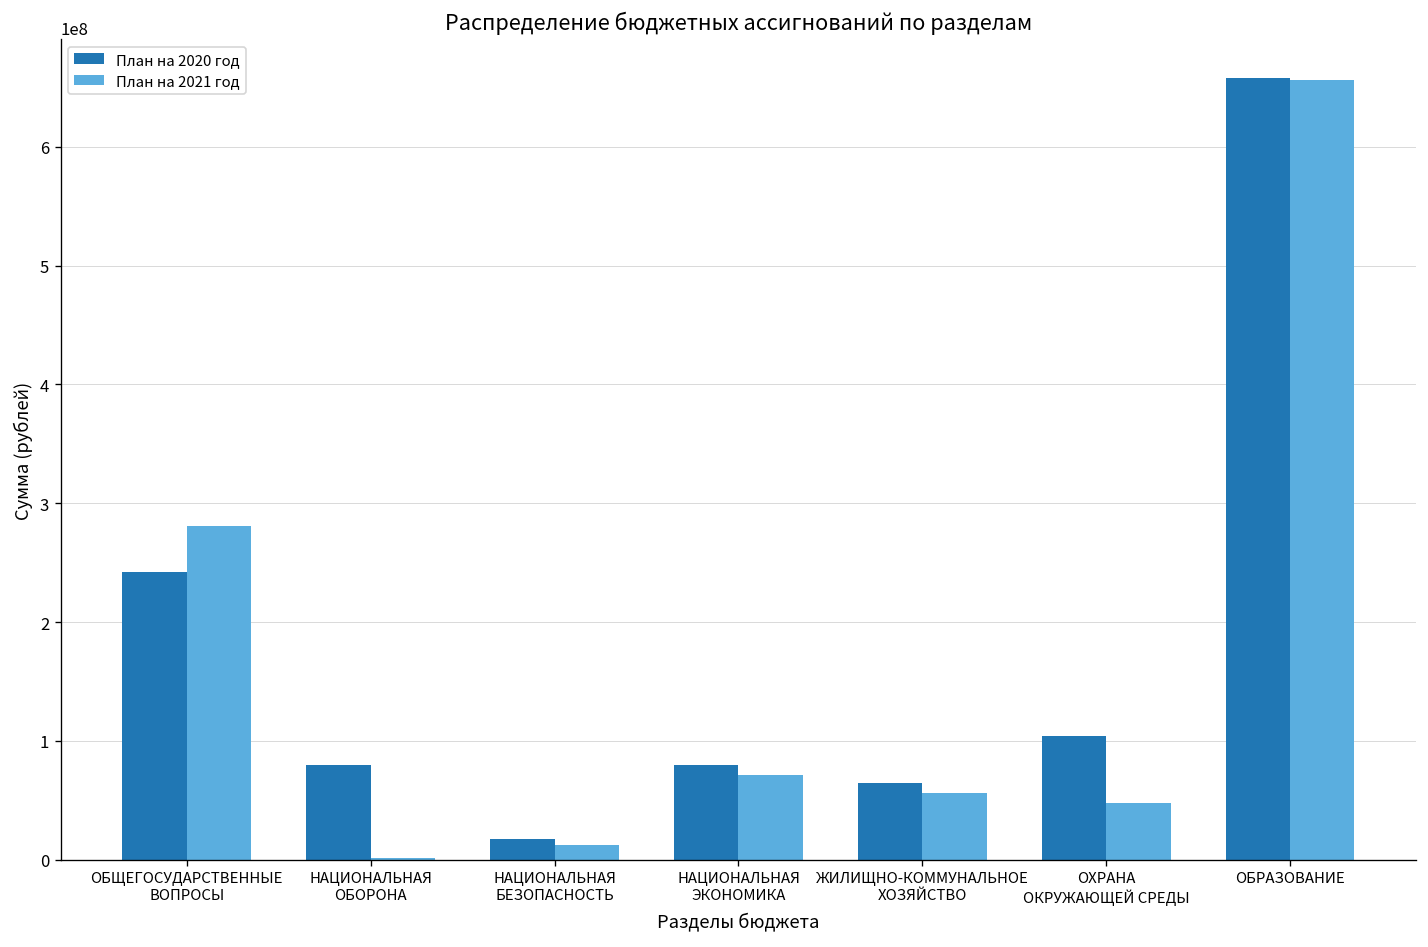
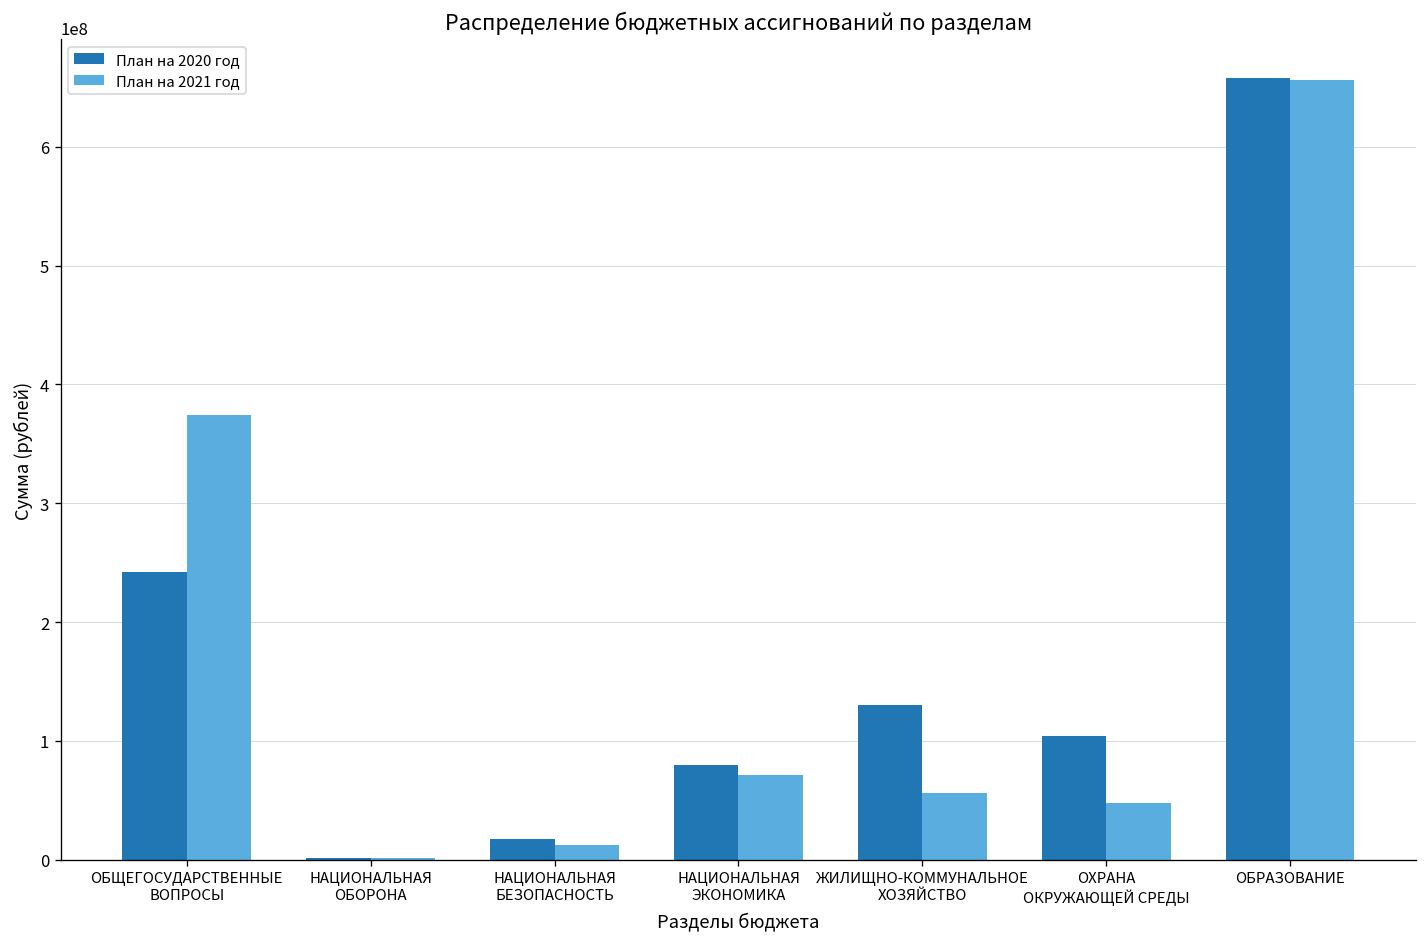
План на 2021 год, ОБЩЕГОСУДАРСТВЕННЫЕ ВОПРОСЫ: 280000000 -> 370000000
План на 2020 год, НАЦИОНАЛЬНАЯ ОБОРОНА: 80000000 -> 0
План на 2020 год, ЖИЛИЩНО-КОММУНАЛЬНОЕ ХОЗЯЙСТВО: 60000000 -> 130000000
